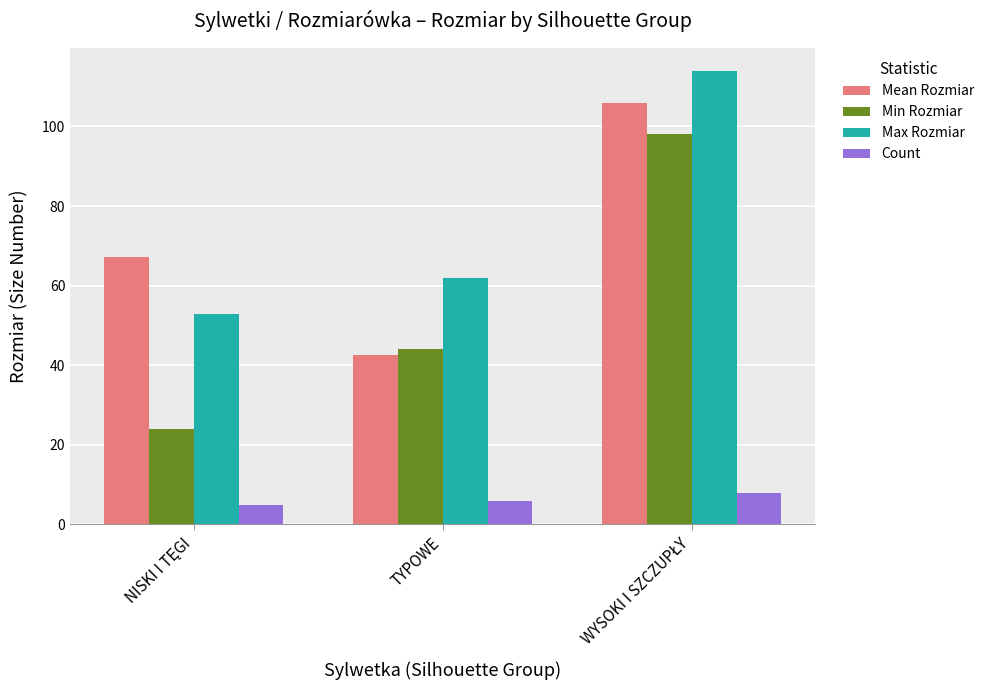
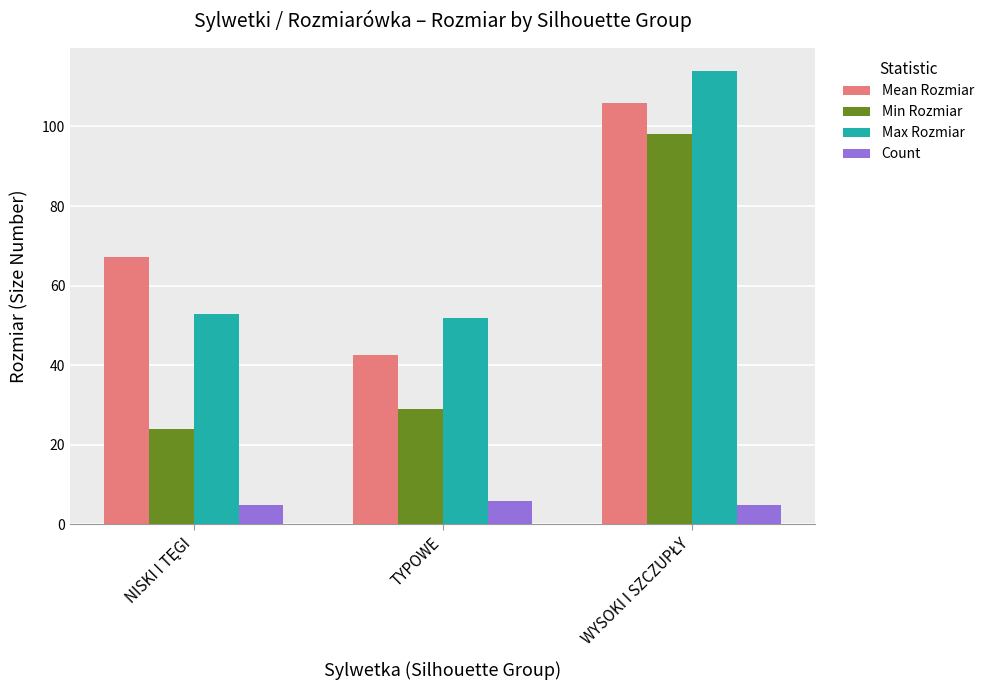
Min Rozmiar, TYPOWE: 44 -> 29
Max Rozmiar, TYPOWE: 62 -> 52
Count, WYSOKI I SZCZUPŁY: 8 -> 5
